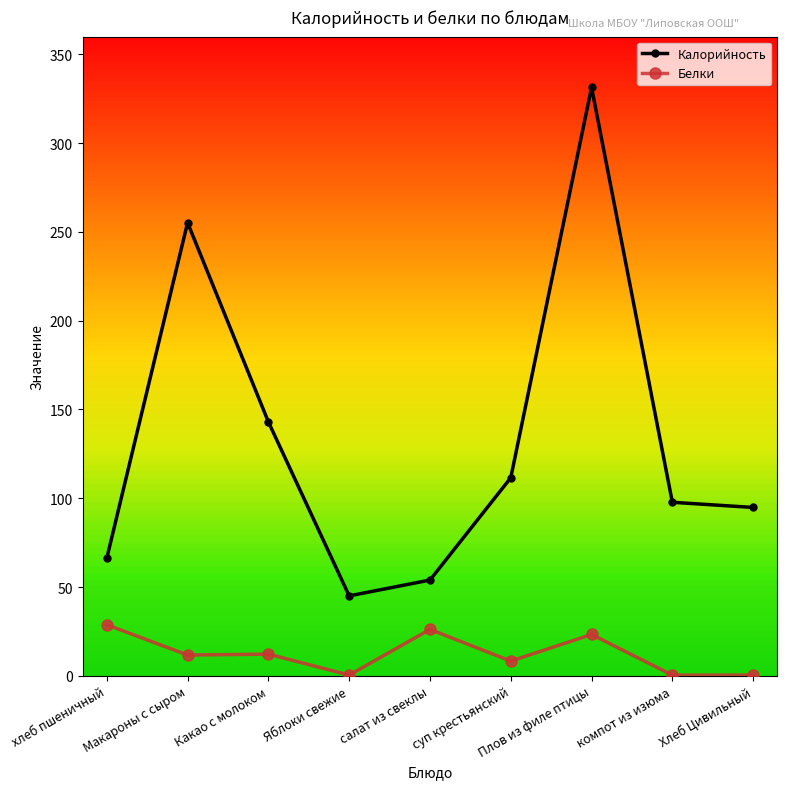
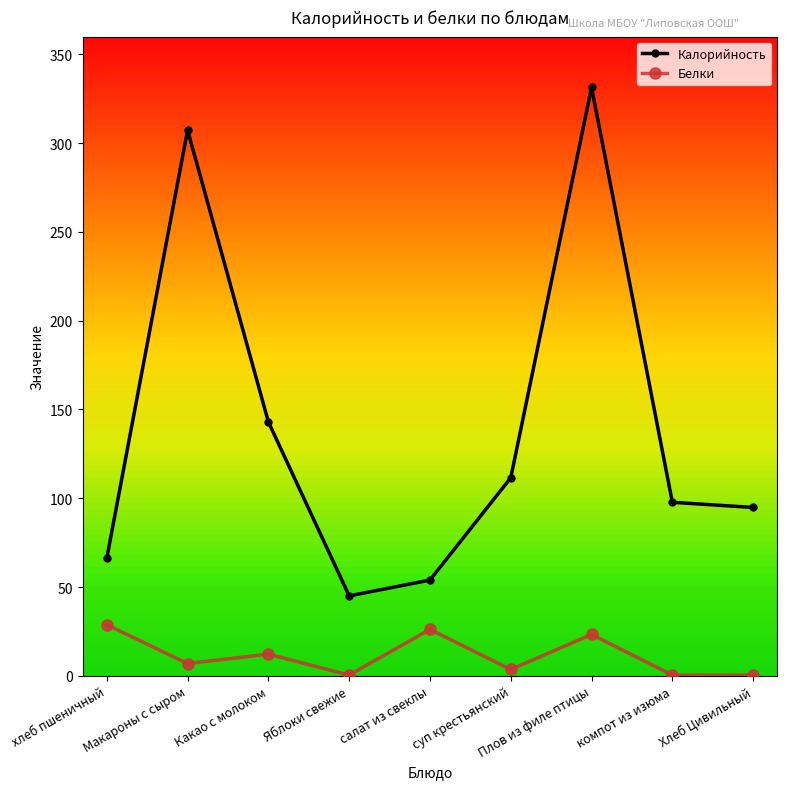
Калорийность, Макароны с сыром: 255 -> 307
Белки, Макароны с сыром: 12 -> 7
Белки, суп крестьянский: 8 -> 4
